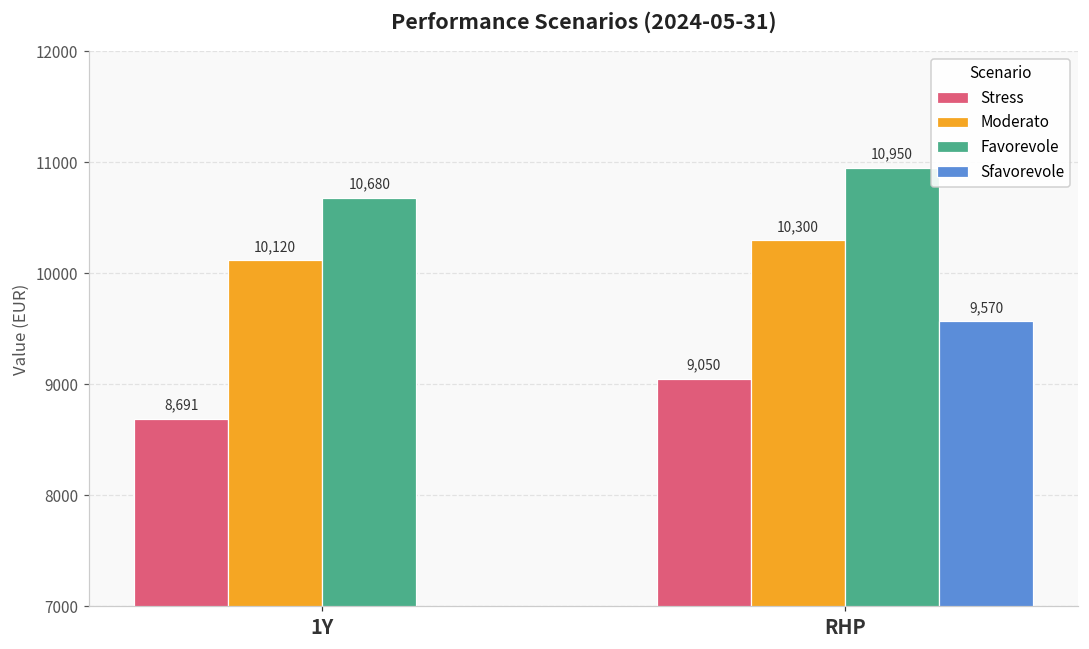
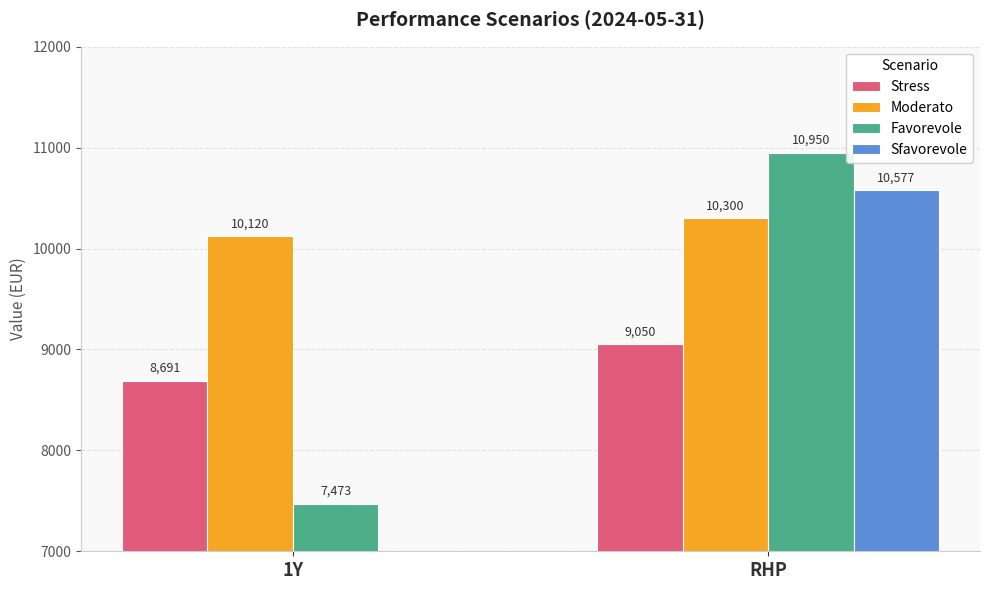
Favorevole, 1Y: 10,680 -> 7,473
Sfavorevole, RHP: 9,570 -> 10,577
